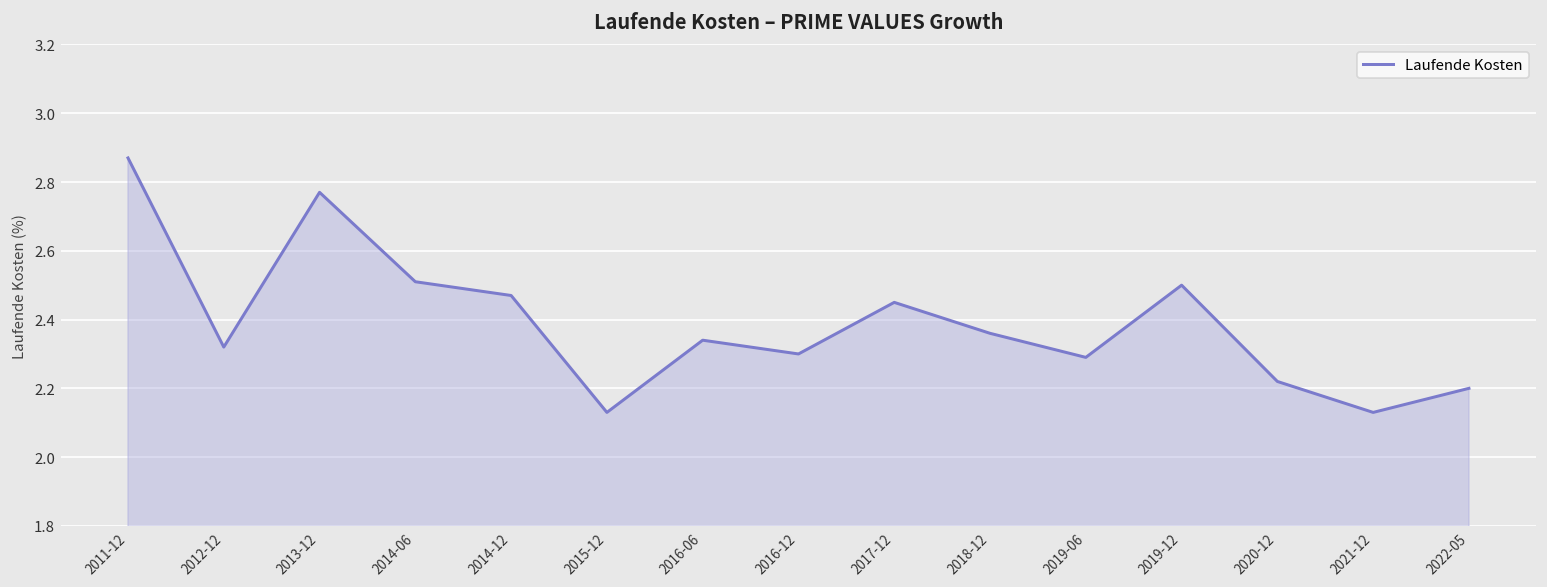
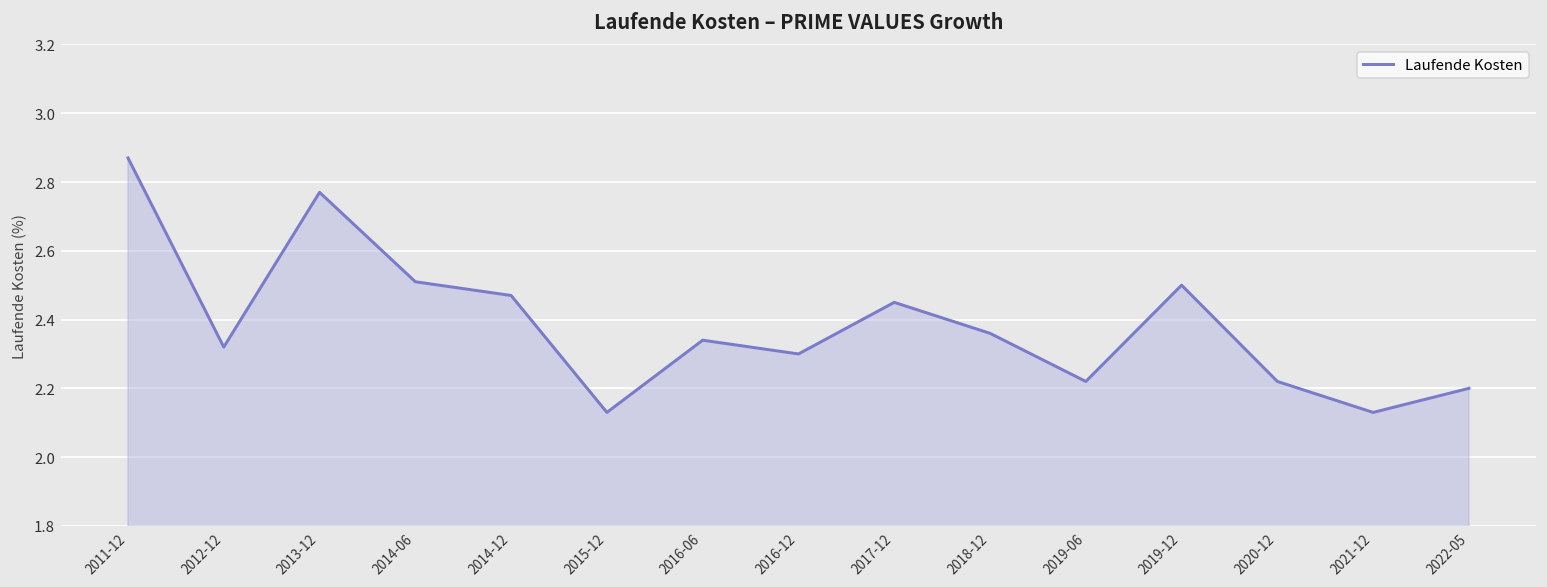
2019-06: 2.29 -> 2.22
